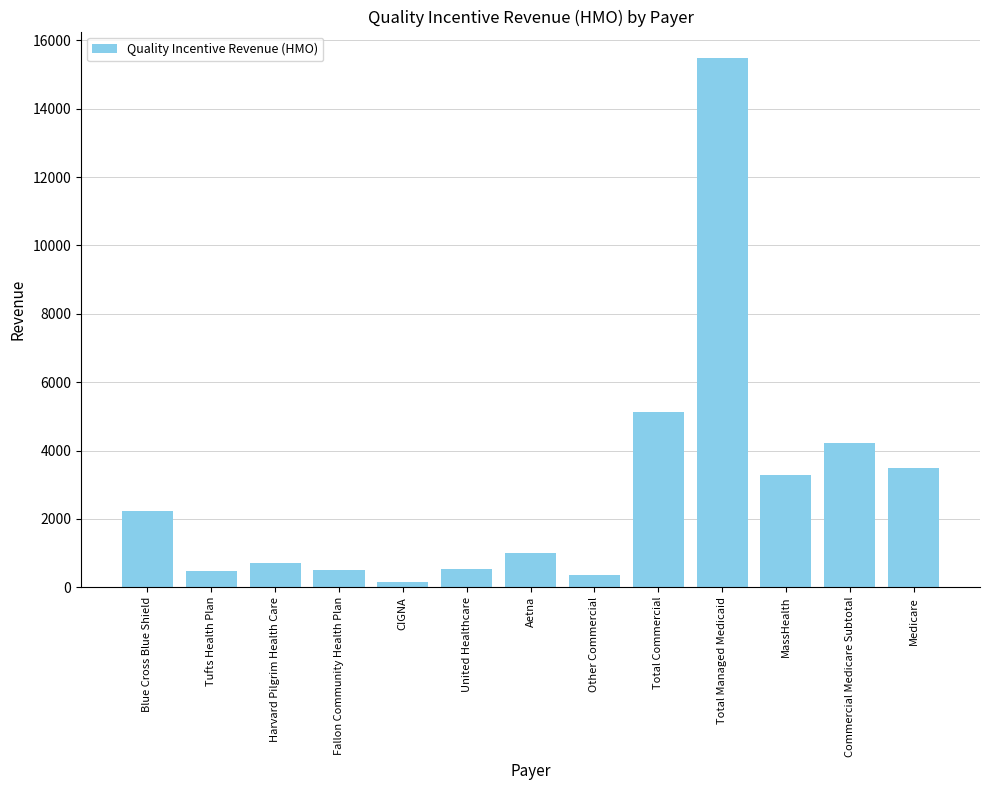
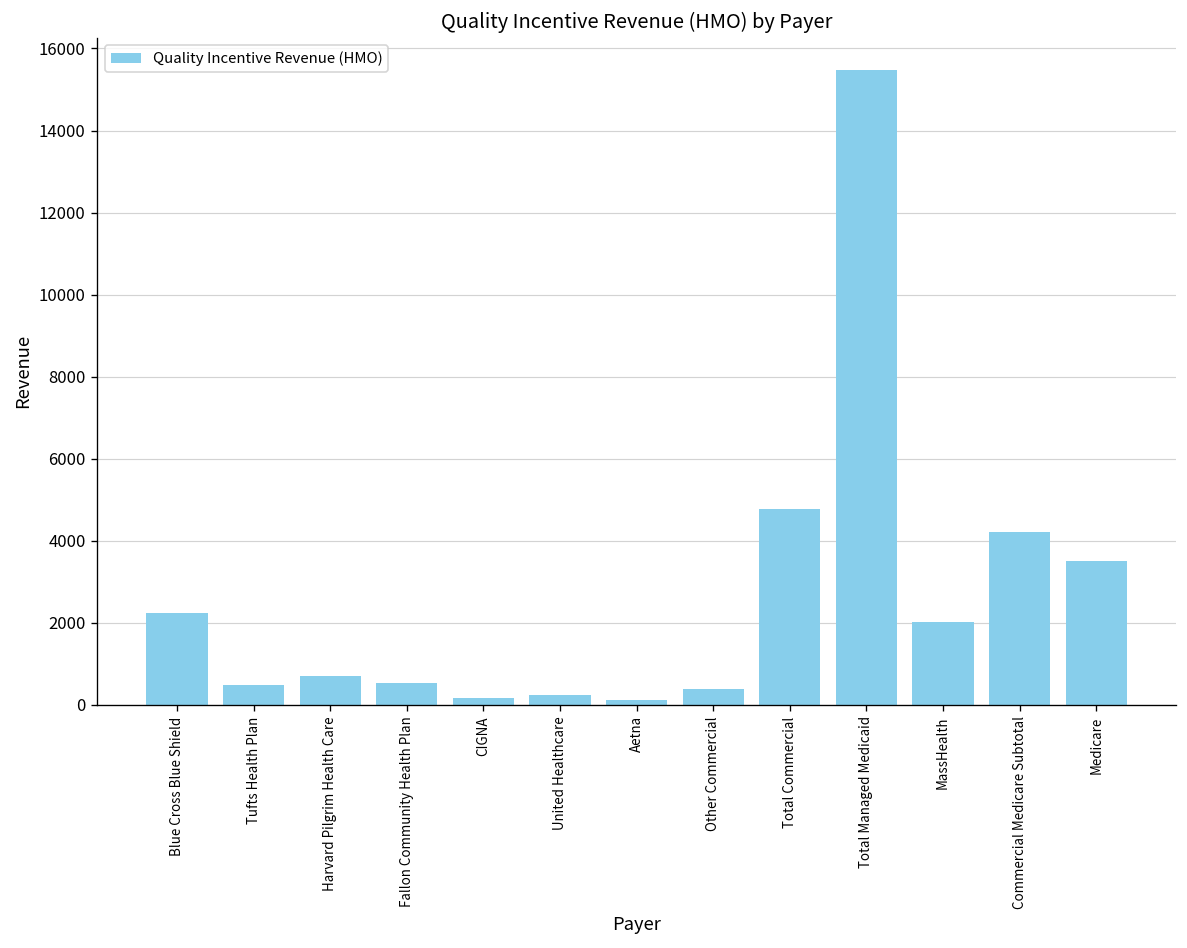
United Healthcare: 500 -> 200
Aetna: 1000 -> 100
Total Commercial: 5100 -> 4800
MassHealth: 3300 -> 2000
